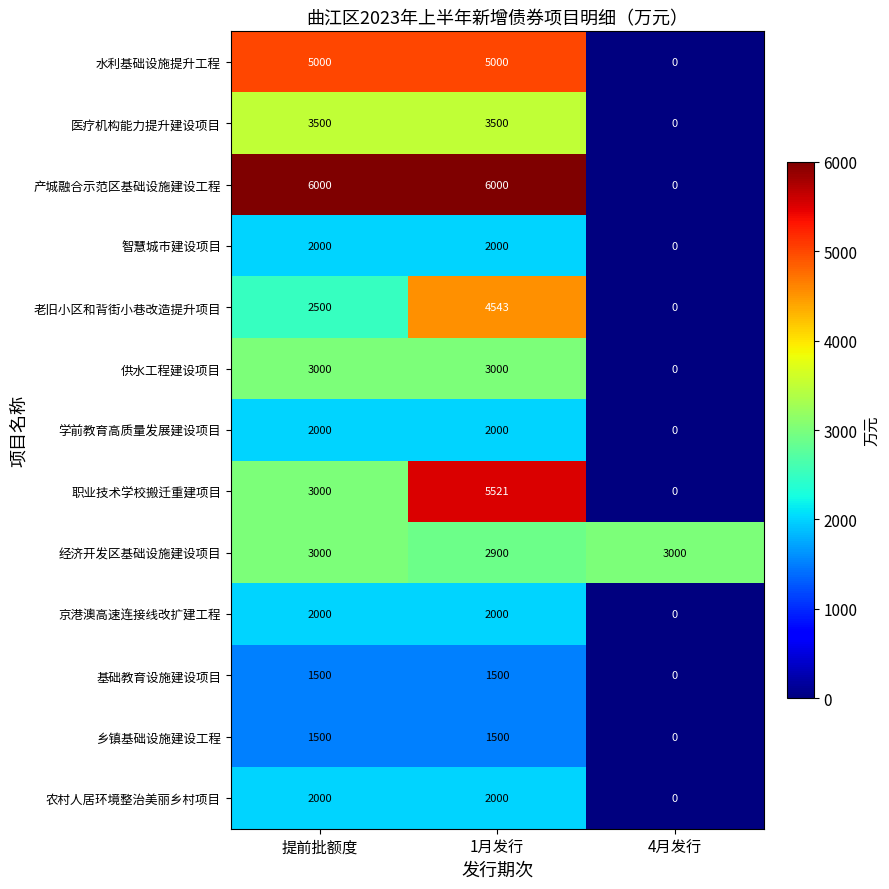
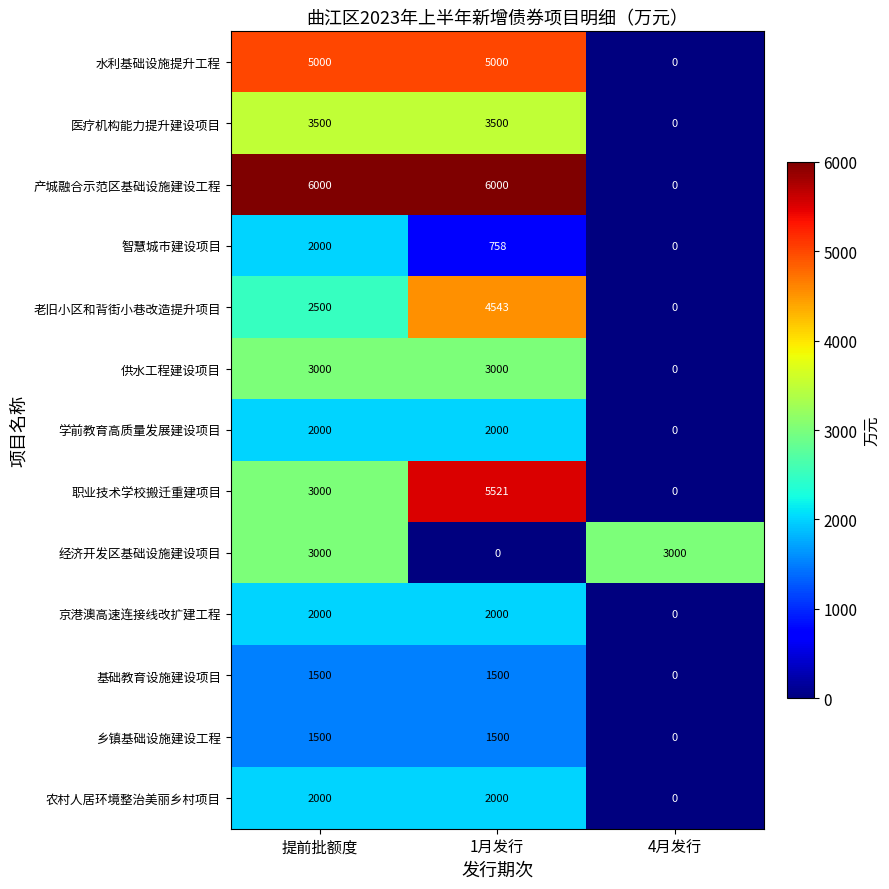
智慧城市建设项目, 1月发行: 2000 -> 758
经济开发区基础设施建设项目, 1月发行: 2900 -> 0
